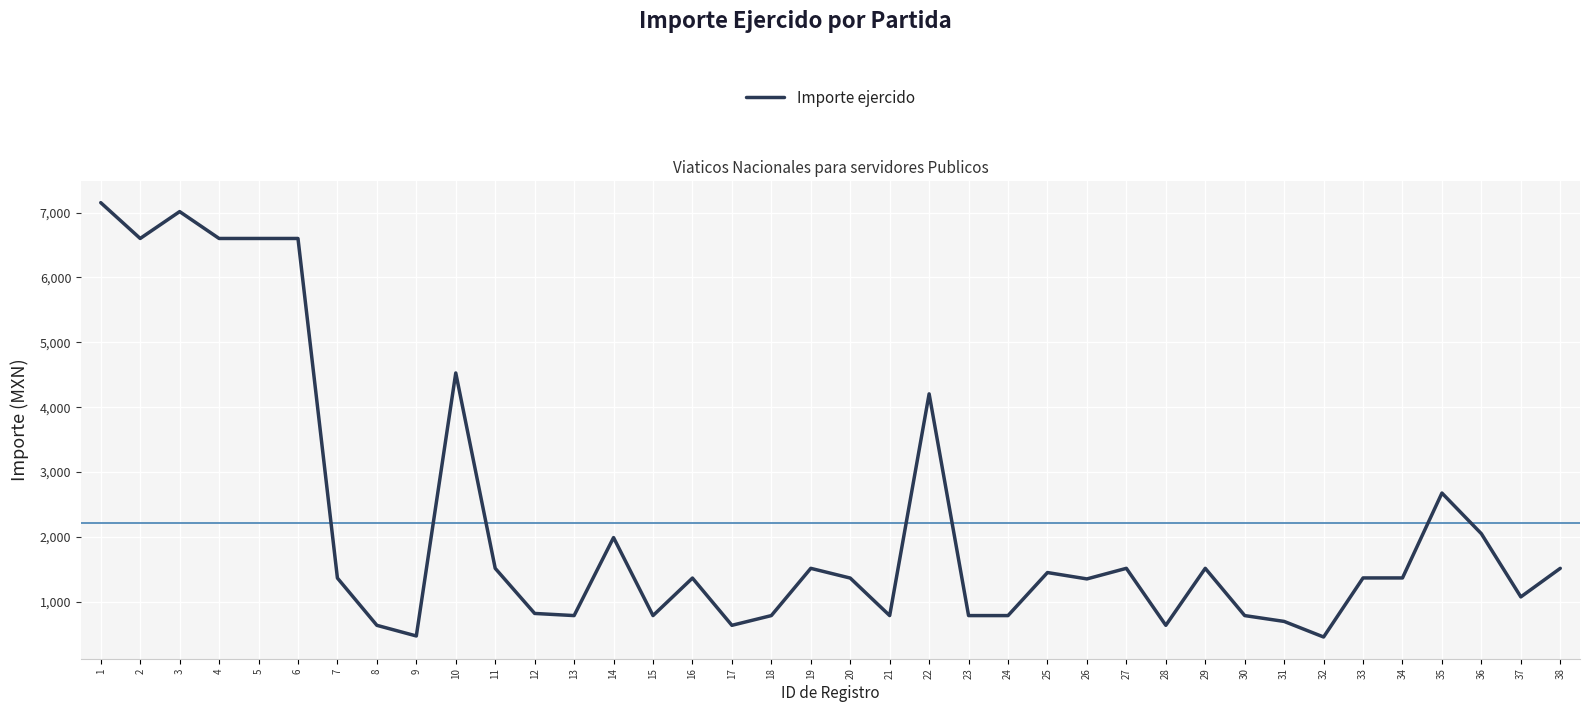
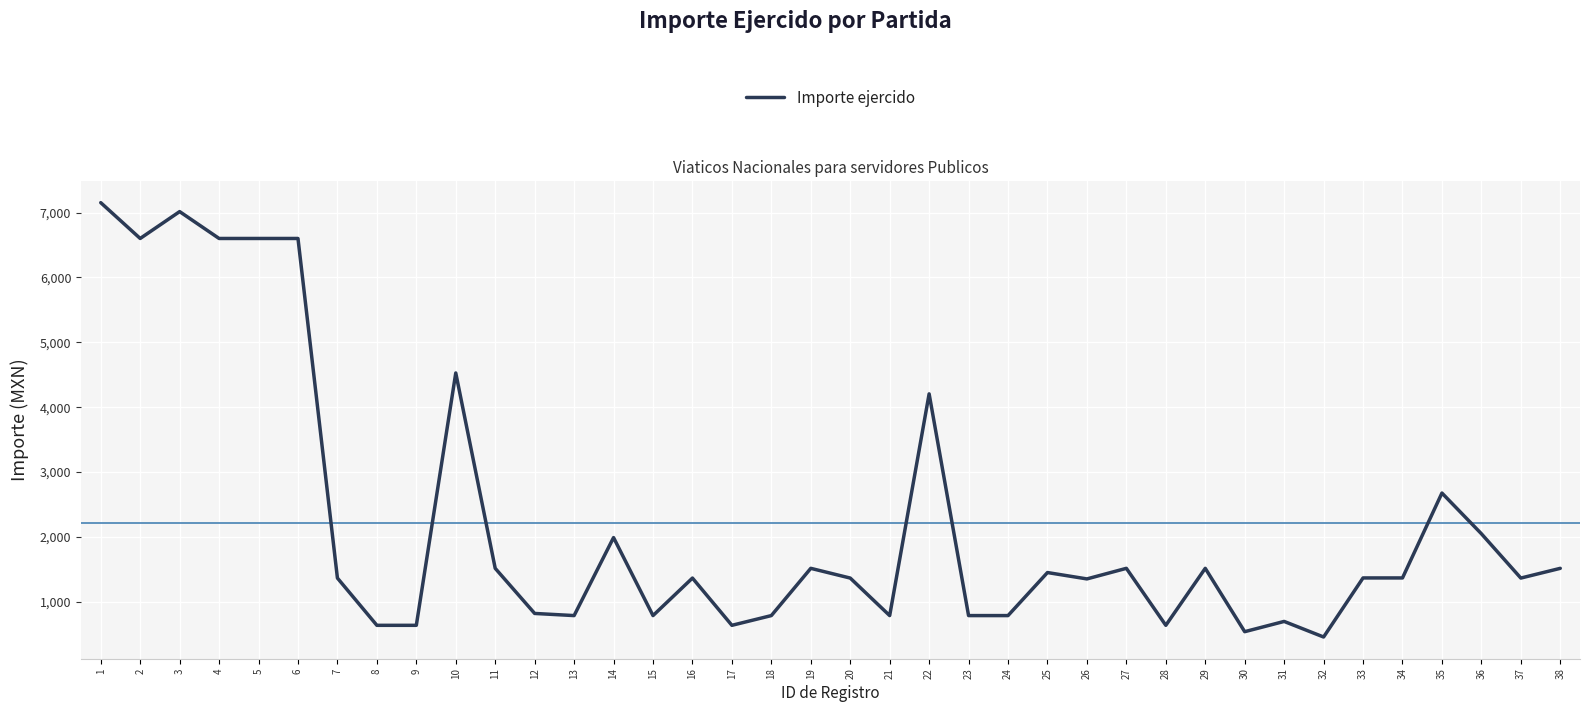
9: 500 -> 600
30: 800 -> 500
37: 1,100 -> 1,400
